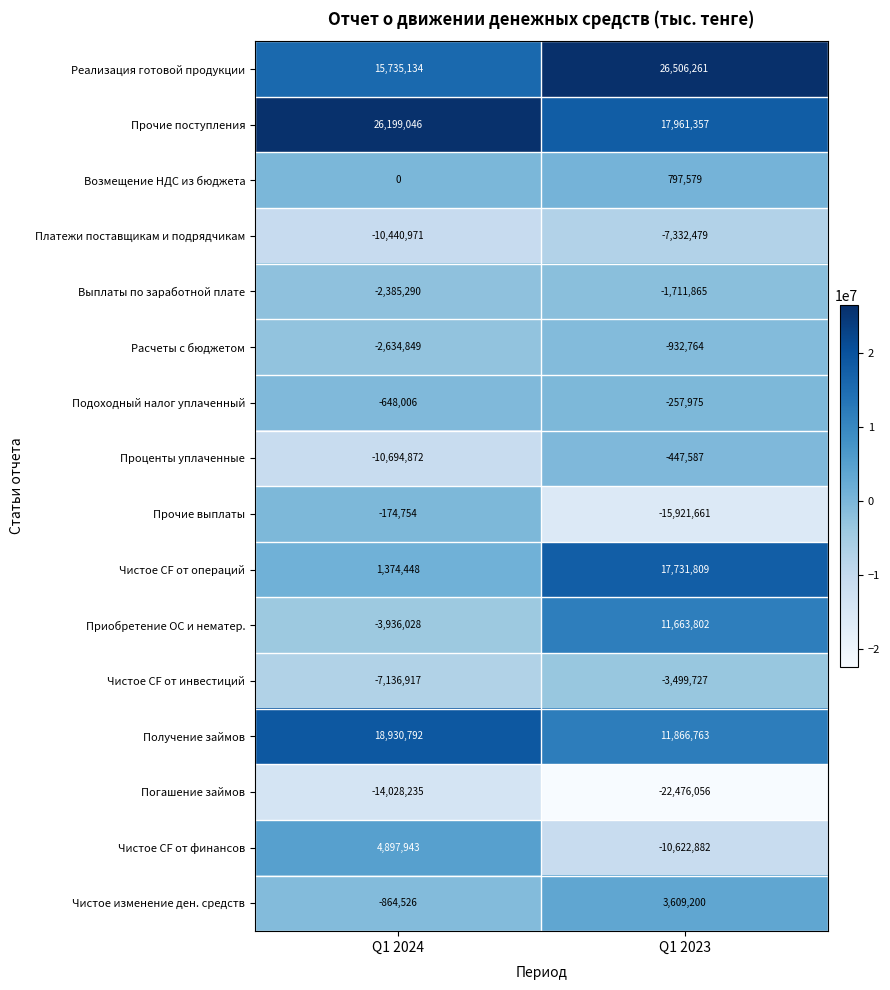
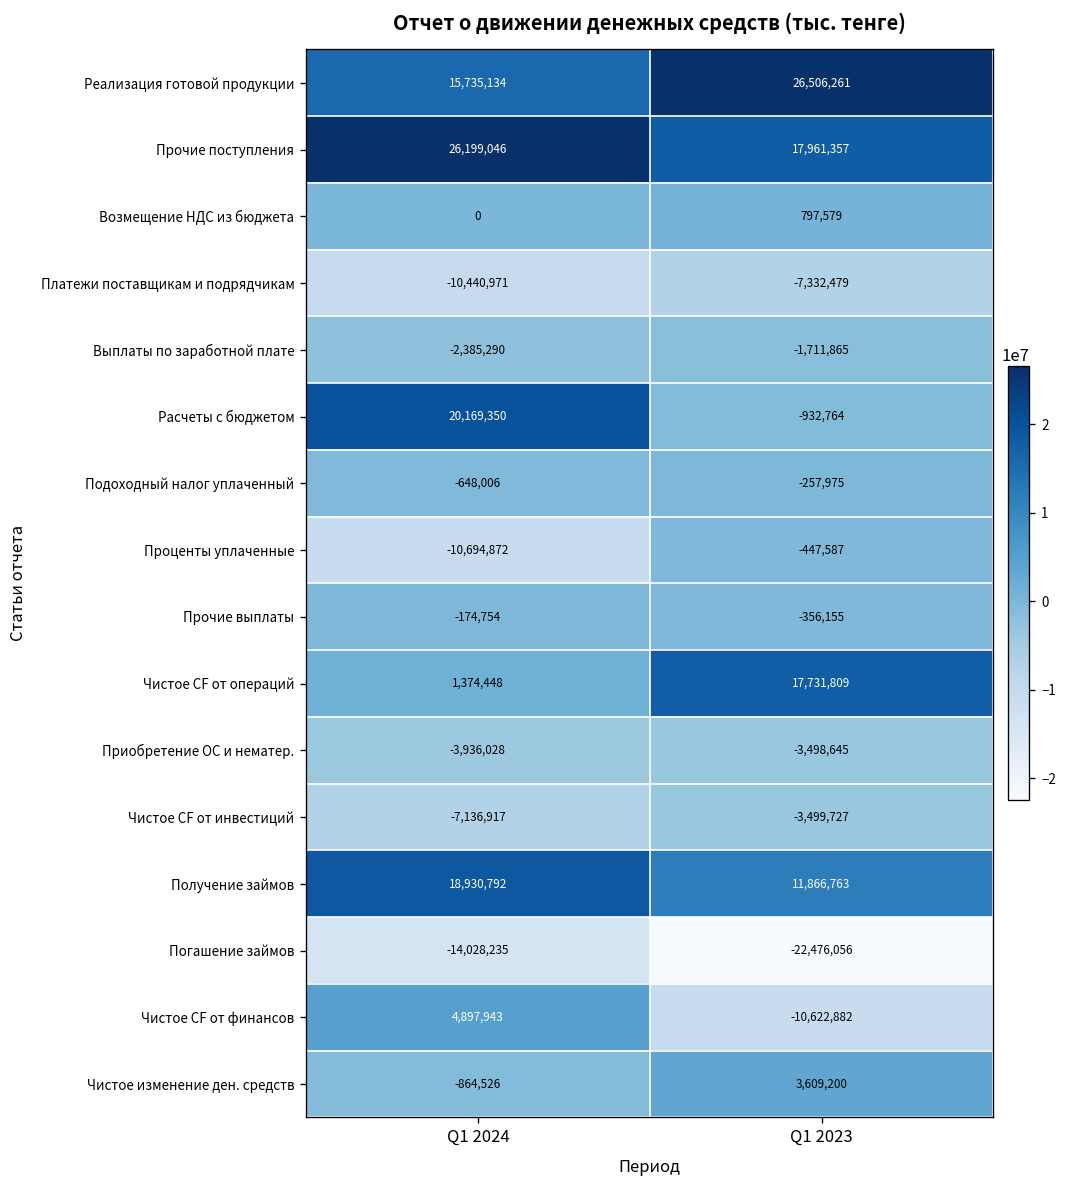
Расчеты с бюджетом, Q1 2024: -2,634,849 -> 20,169,350
Прочие выплаты, Q1 2023: -15,921,661 -> -356,155
Приобретение ОС и нематер., Q1 2023: 11,663,802 -> -3,498,645
